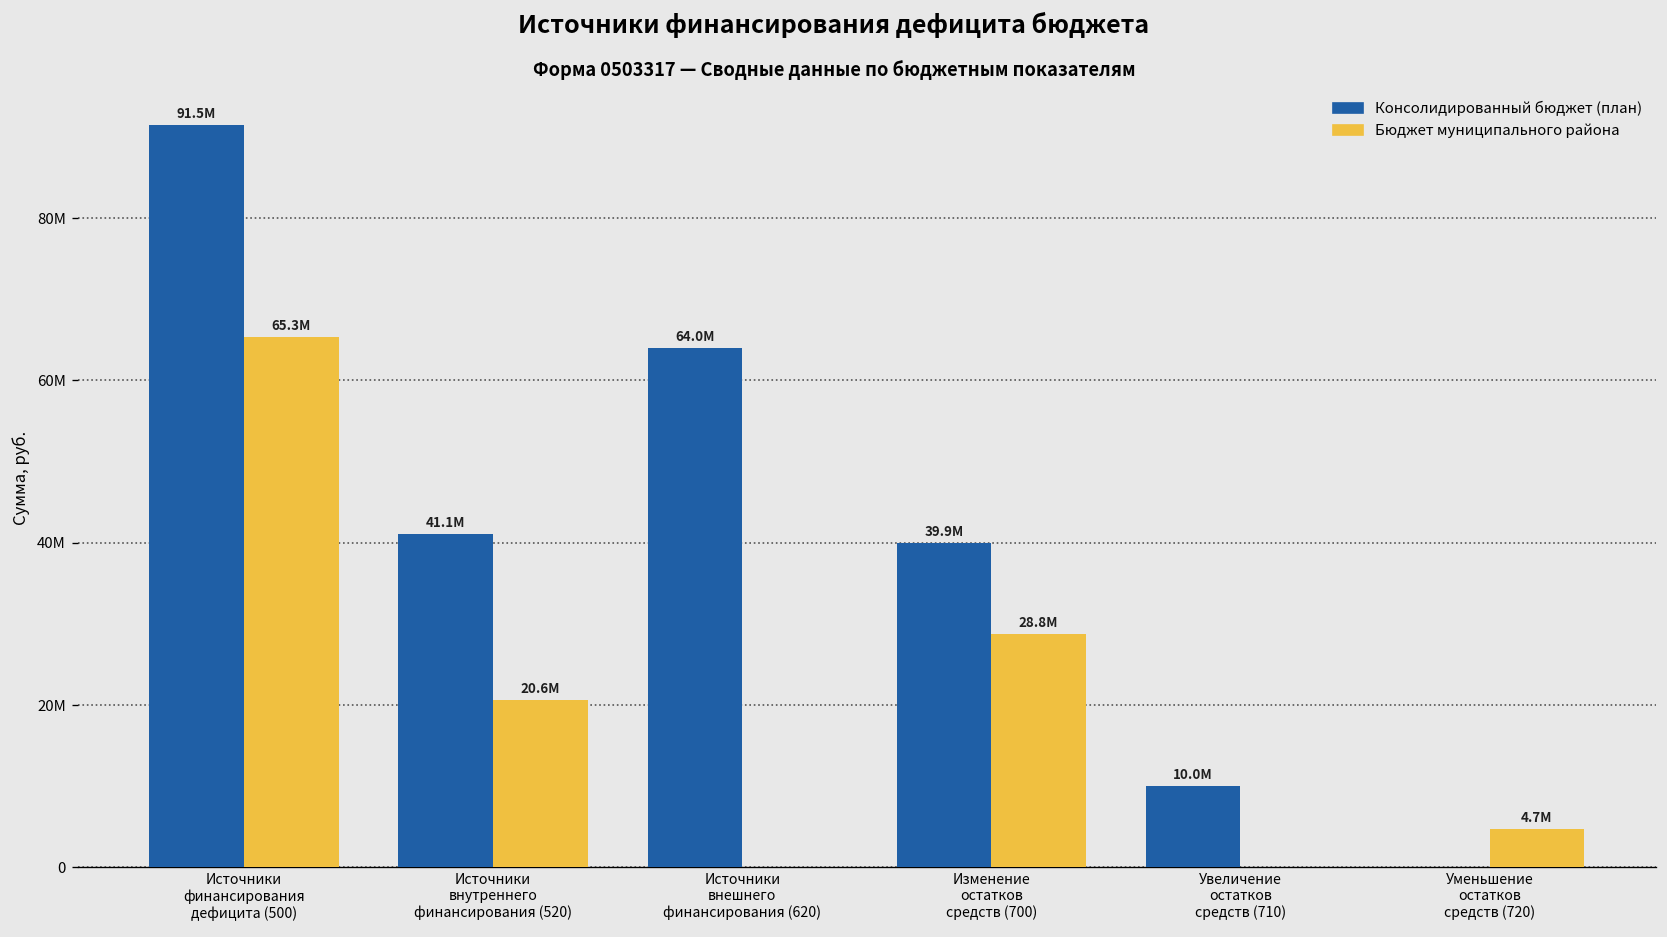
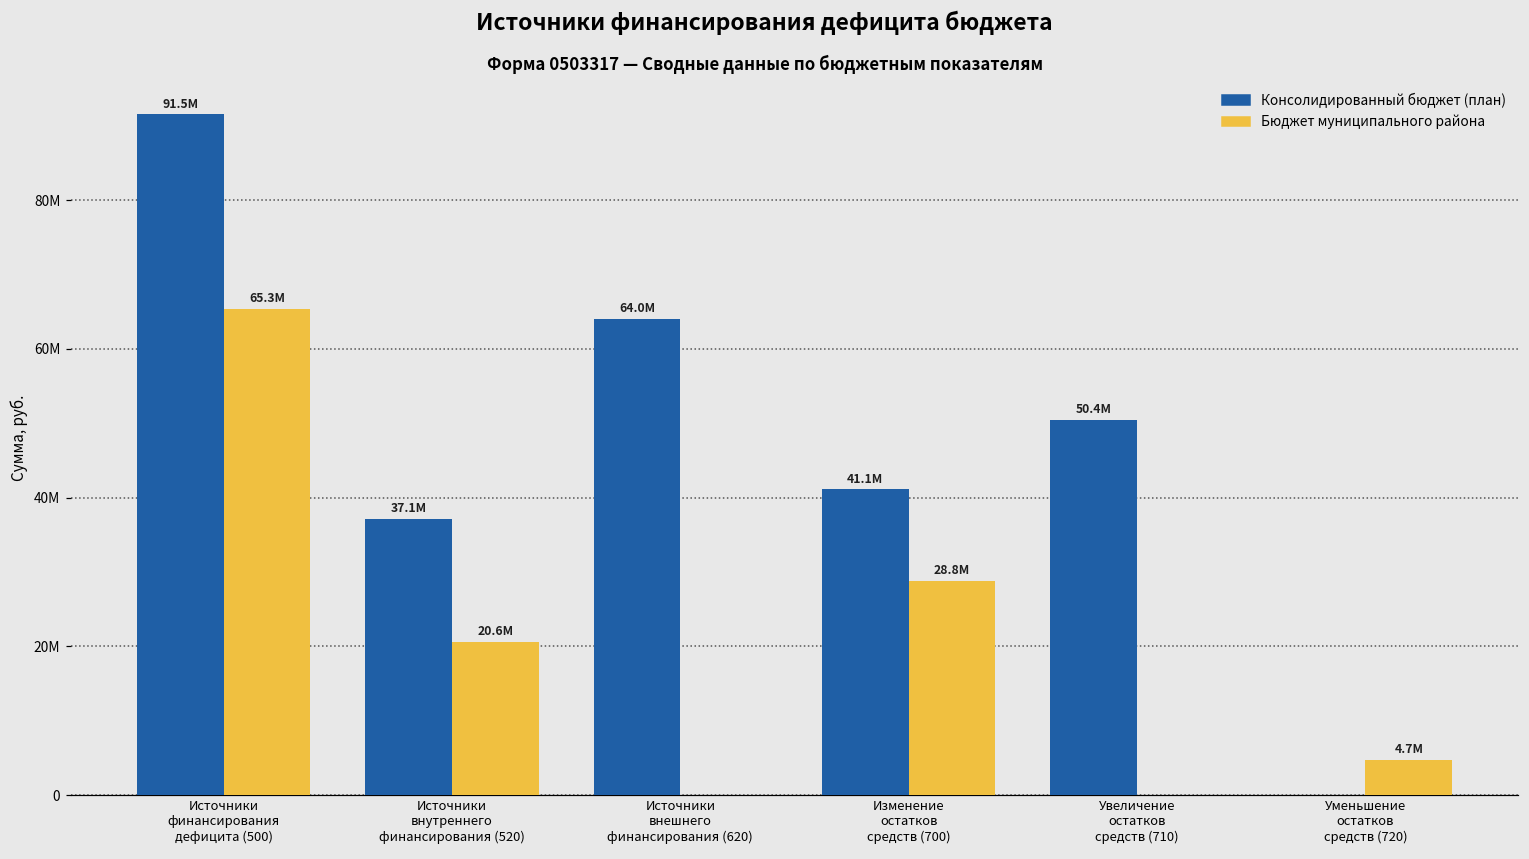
Консолидированный бюджет (план), Источники внутреннего финансирования (520): 41.1М -> 37.1М
Консолидированный бюджет (план), Изменение остатков средств (700): 39.9М -> 41.1М
Консолидированный бюджет (план), Увеличение остатков средств (710): 10.0М -> 50.4М
